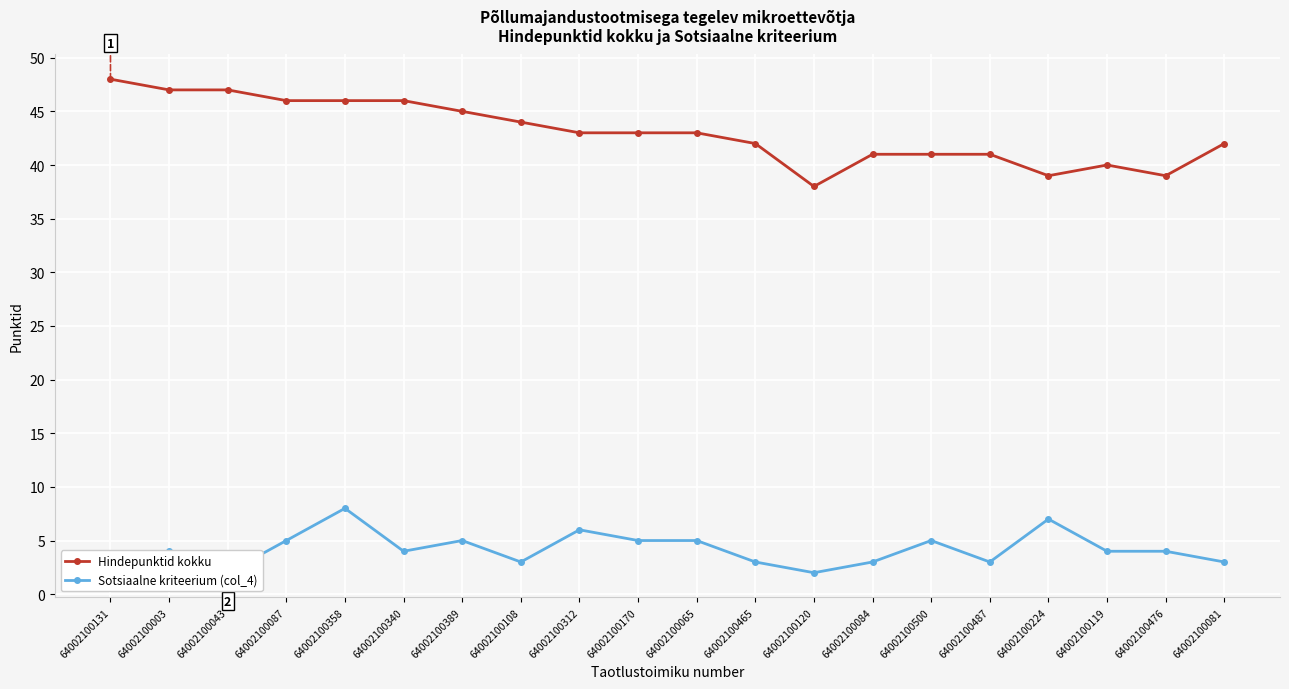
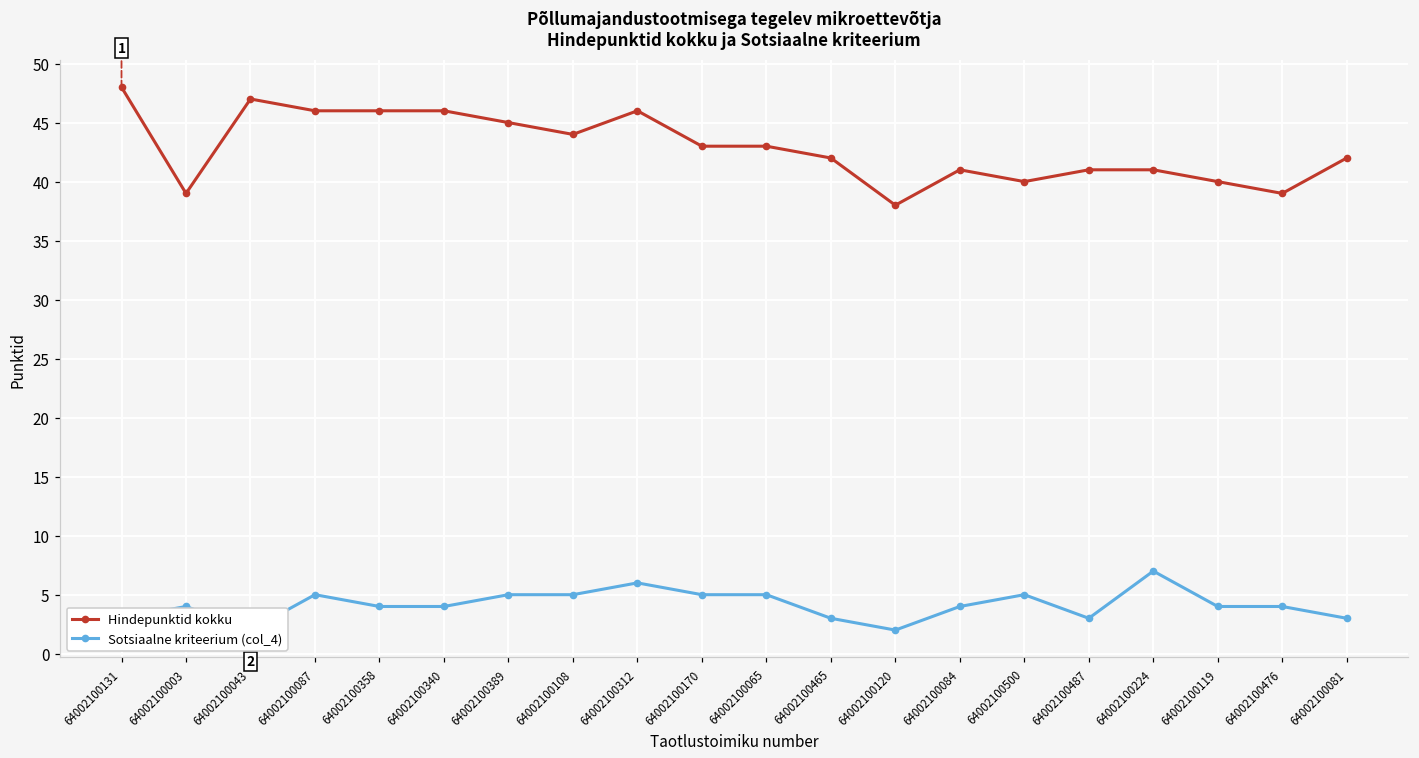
Hindepunktid kokku, 64002100003: 47 -> 39
Sotsiaalne kriteerium (col_4), 64002100358: 8 -> 4
Sotsiaalne kriteerium (col_4), 64002100108: 3 -> 5
Hindepunktid kokku, 64002100312: 43 -> 46
Sotsiaalne kriteerium (col_4), 64002100084: 3 -> 4
Hindepunktid kokku, 64002100500: 41 -> 40
Hindepunktid kokku, 64002100224: 39 -> 41
